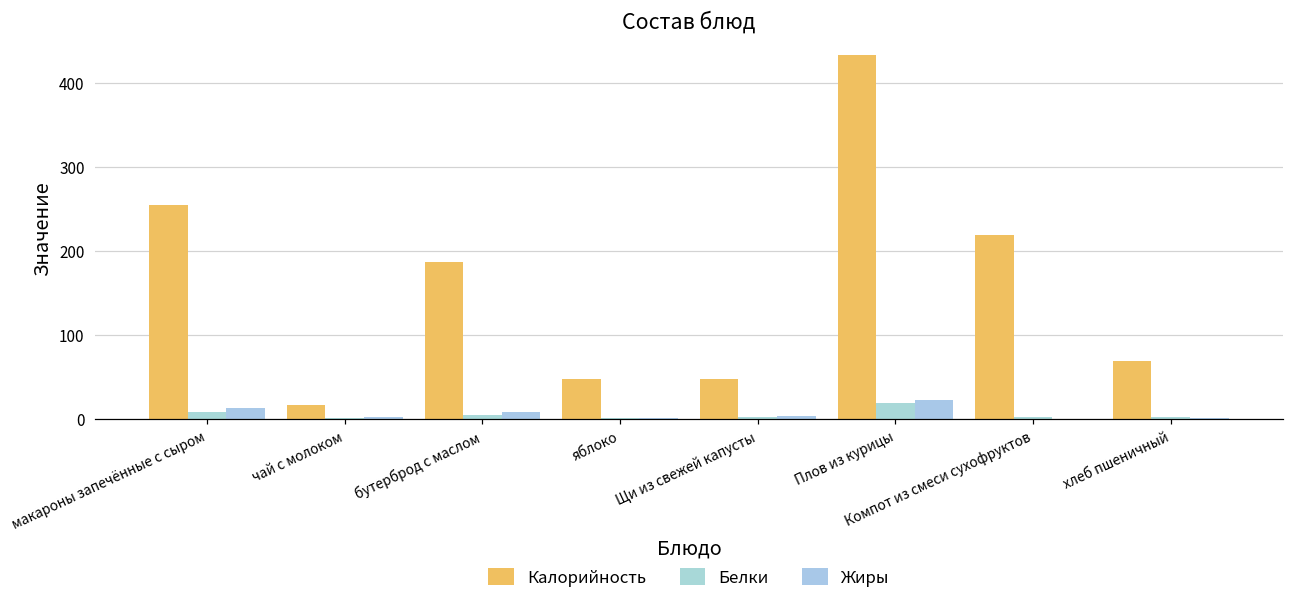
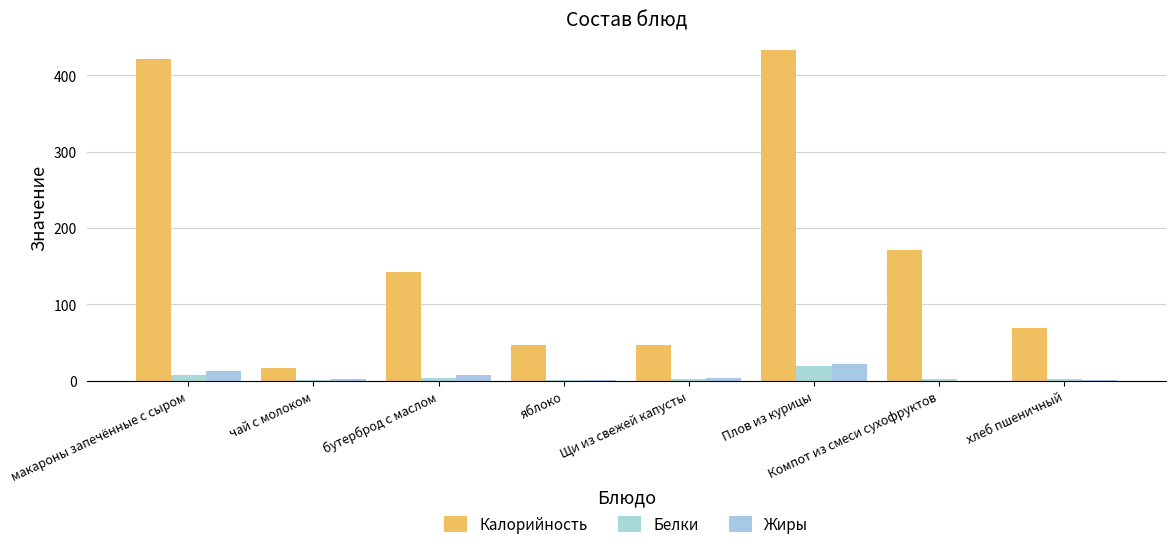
Калорийность, макароны запечённые с сыром: 260 -> 420
Калорийность, бутерброд с маслом: 190 -> 140
Калорийность, Компот из смеси сухофруктов: 220 -> 170
